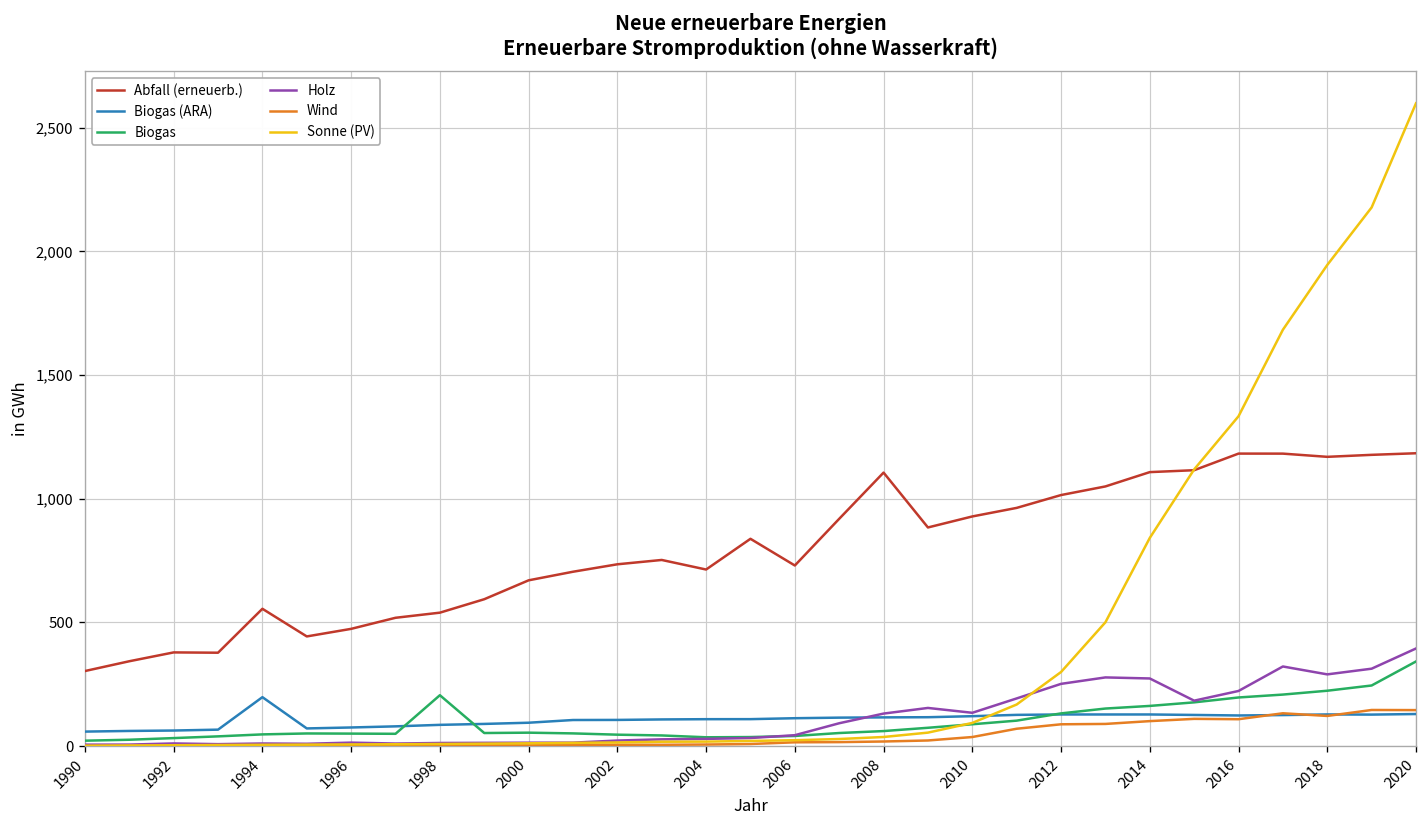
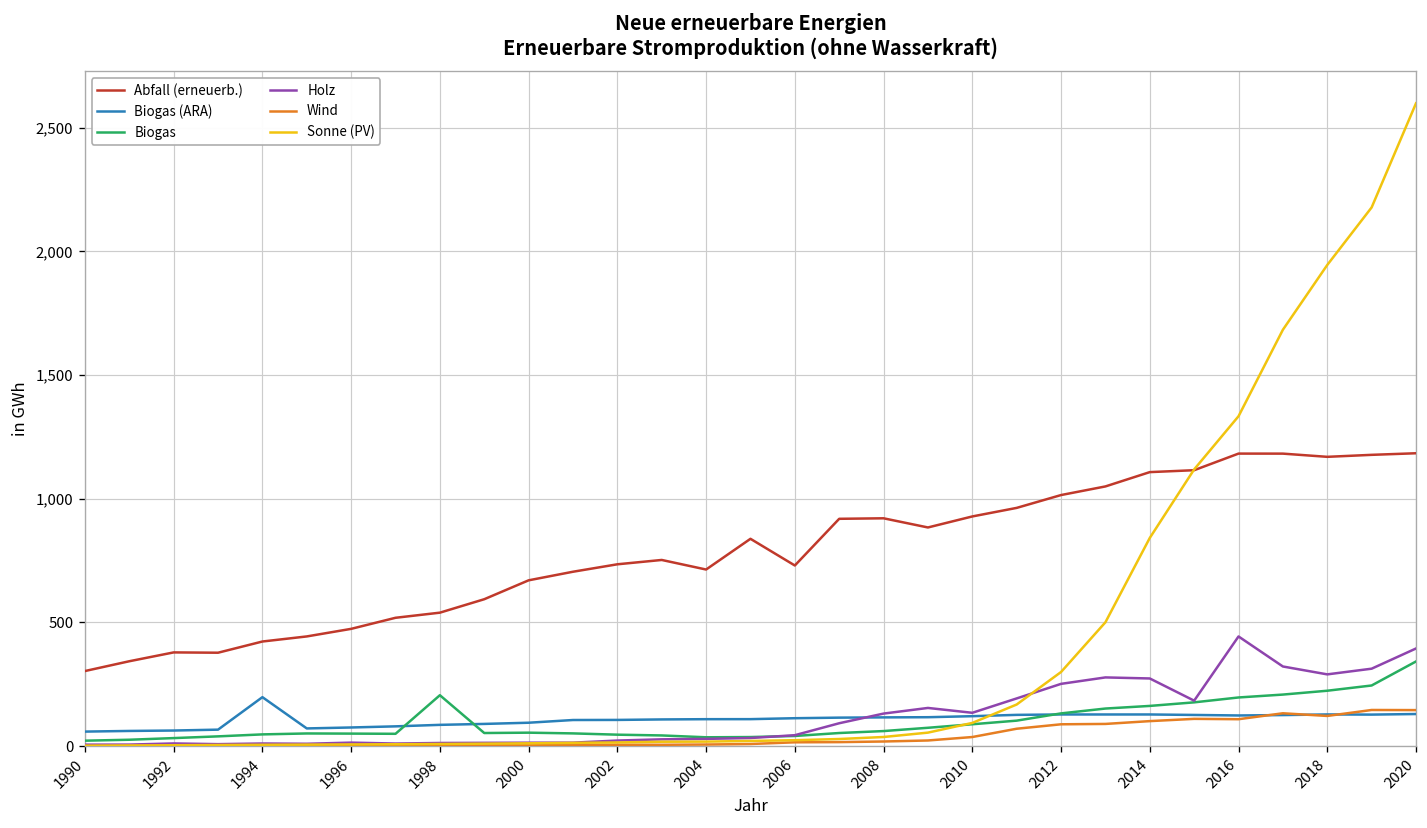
Abfall (erneuerb.), 1994: 560 -> 420
Abfall (erneuerb.), 2008: 1,110 -> 920
Holz, 2016: 220 -> 440
